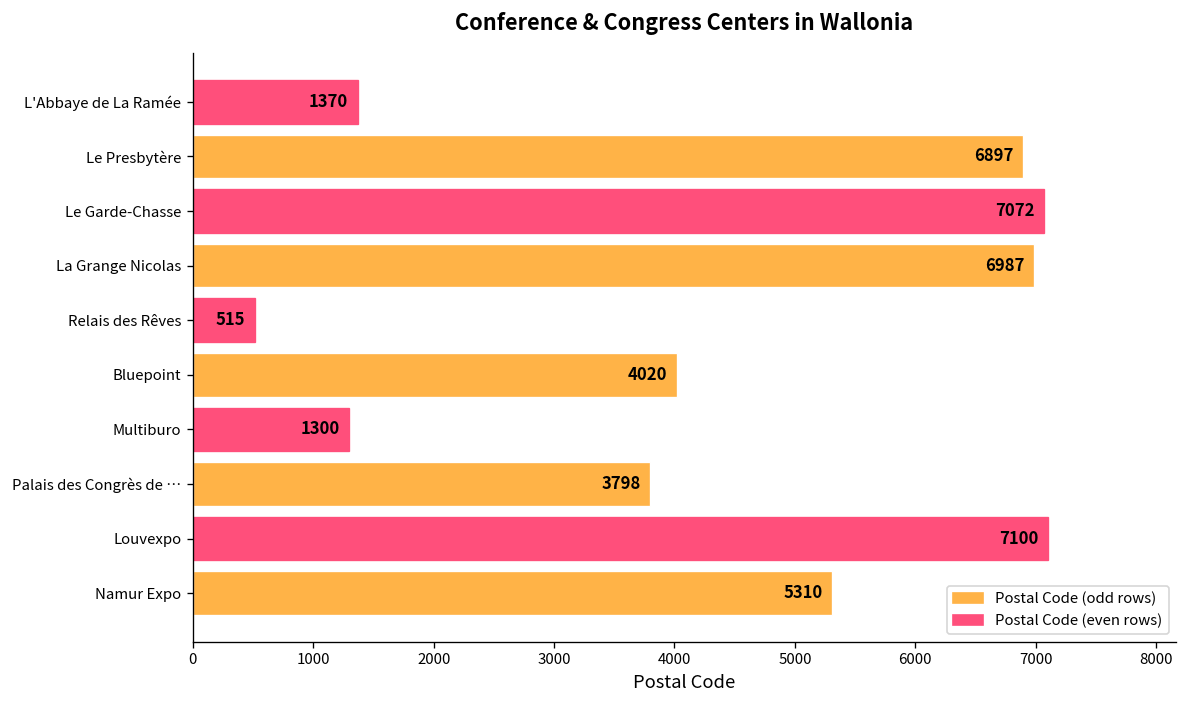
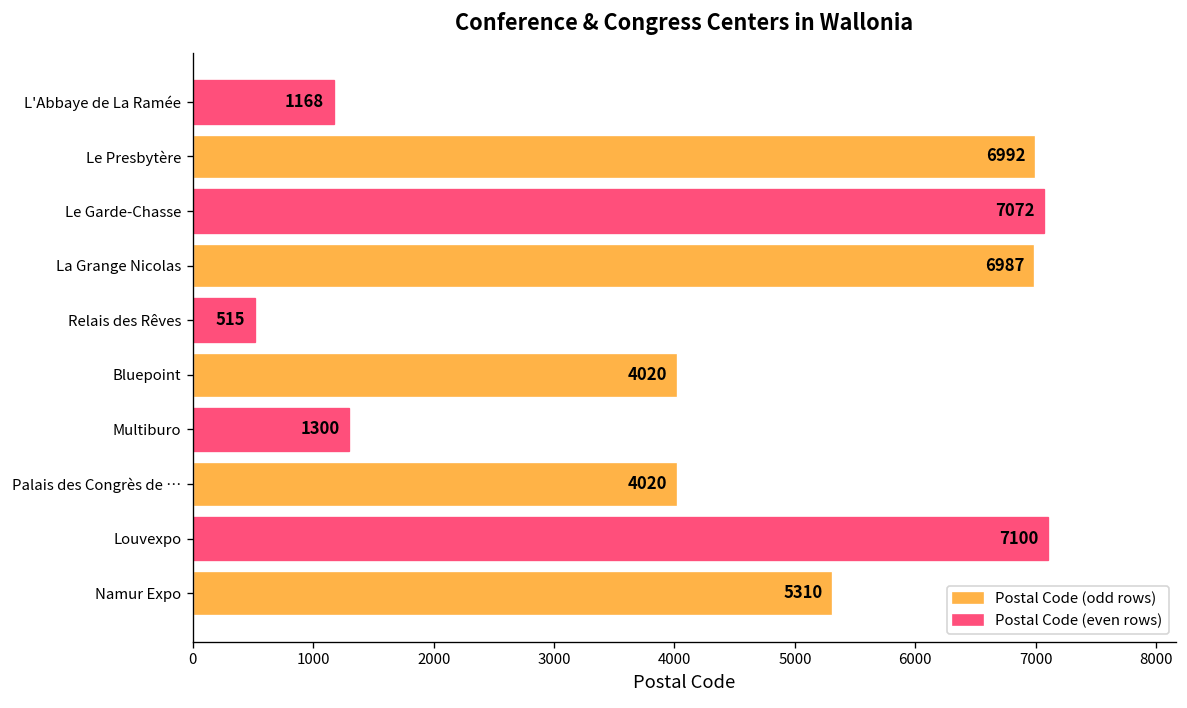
L'Abbaye de La Ramée: 1370 -> 1168
Le Presbytère: 6897 -> 6992
Palais des Congrès de …: 3798 -> 4020
